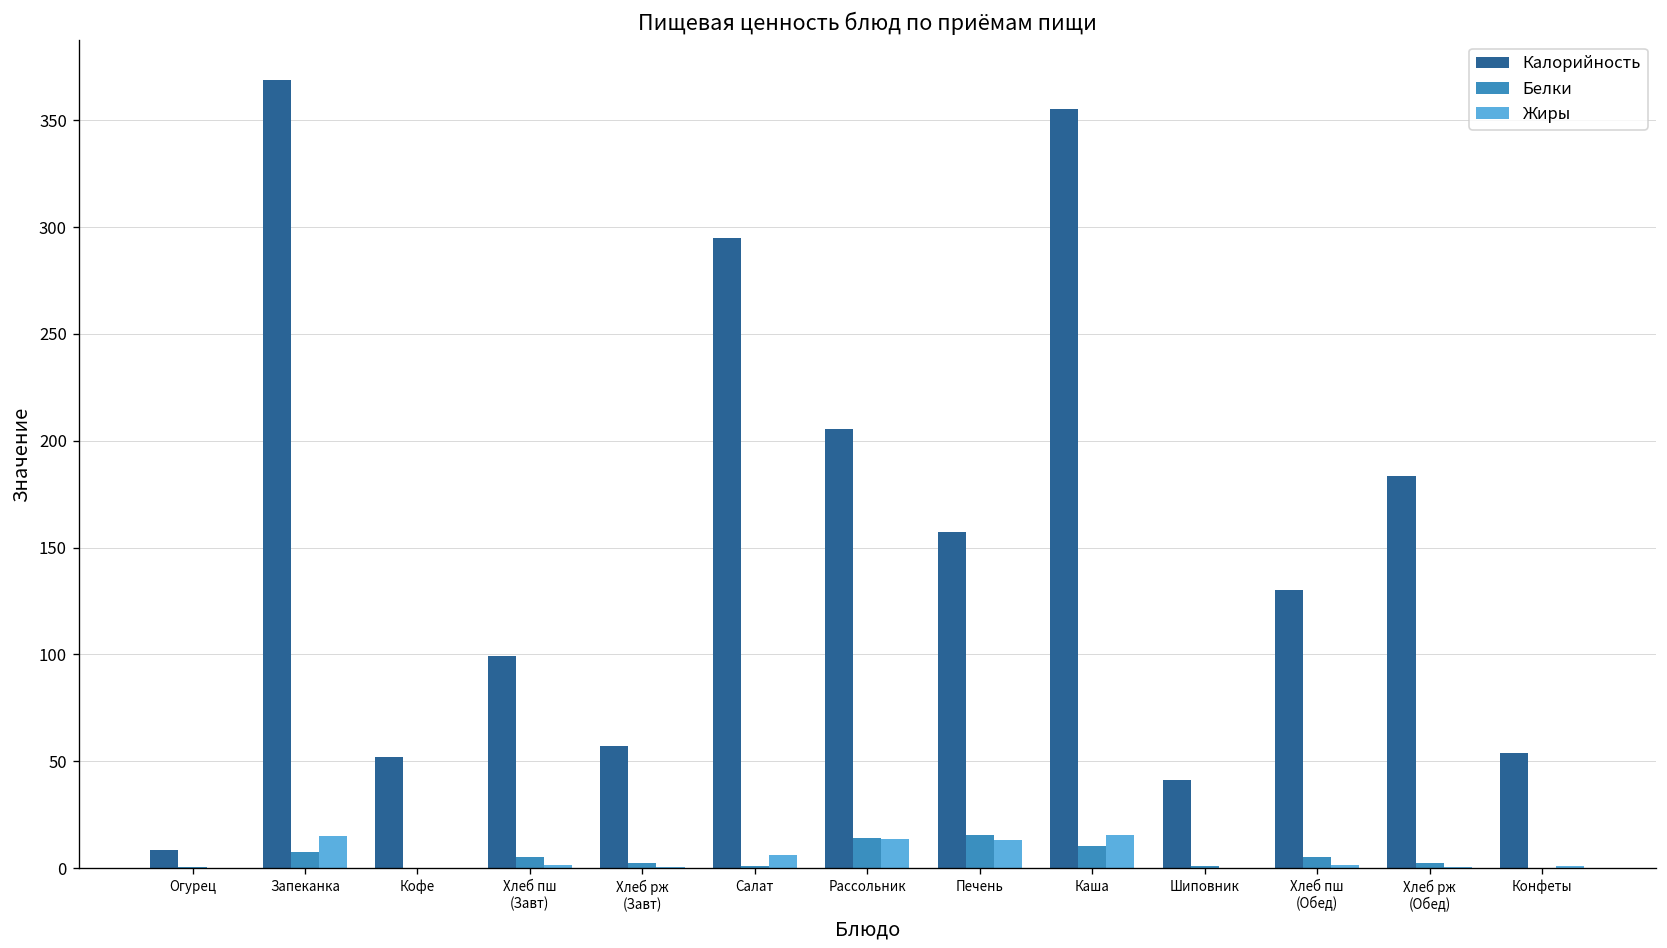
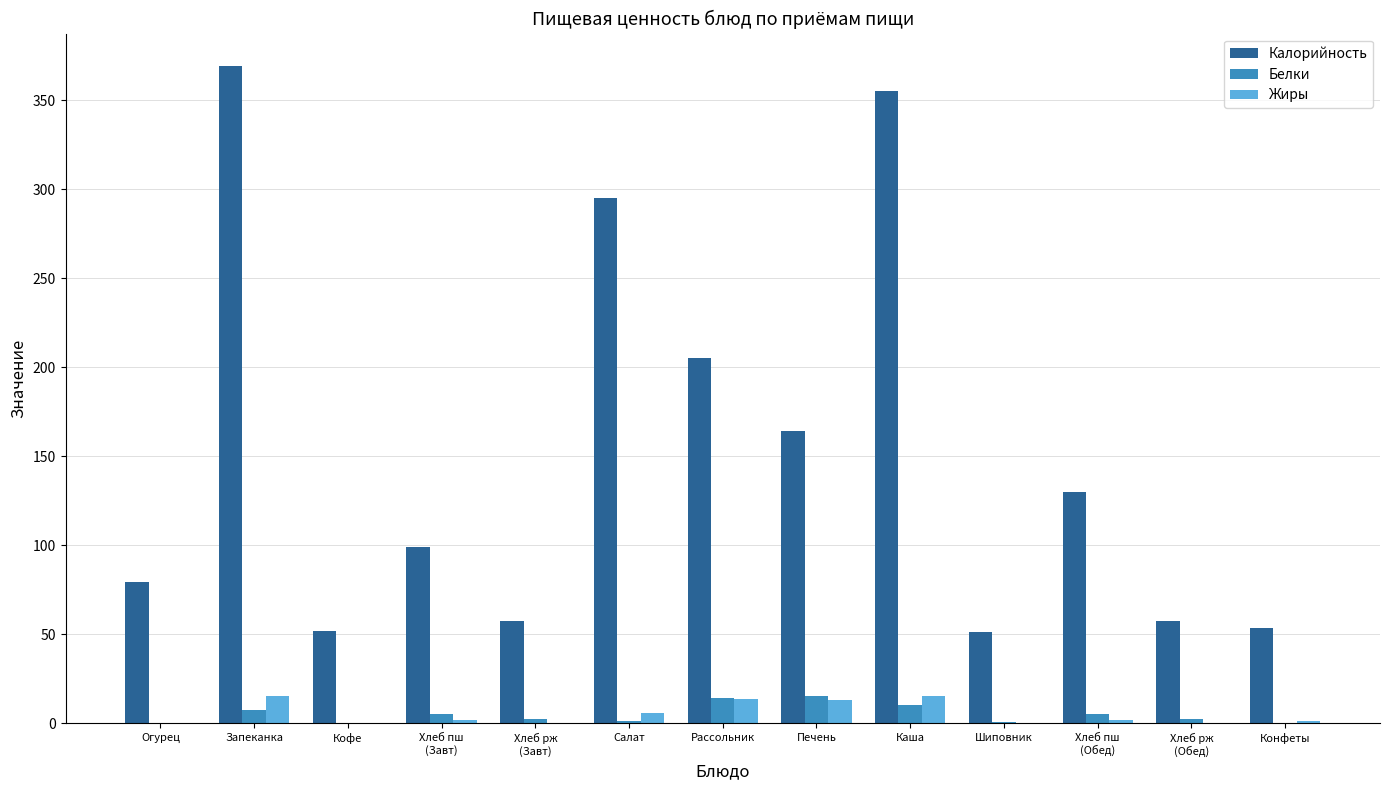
Калорийность, Огурец: 8 -> 80
Калорийность, Печень: 157 -> 164
Калорийность, Шиповник: 41 -> 51
Калорийность, Хлеб рж (Обед): 184 -> 57
